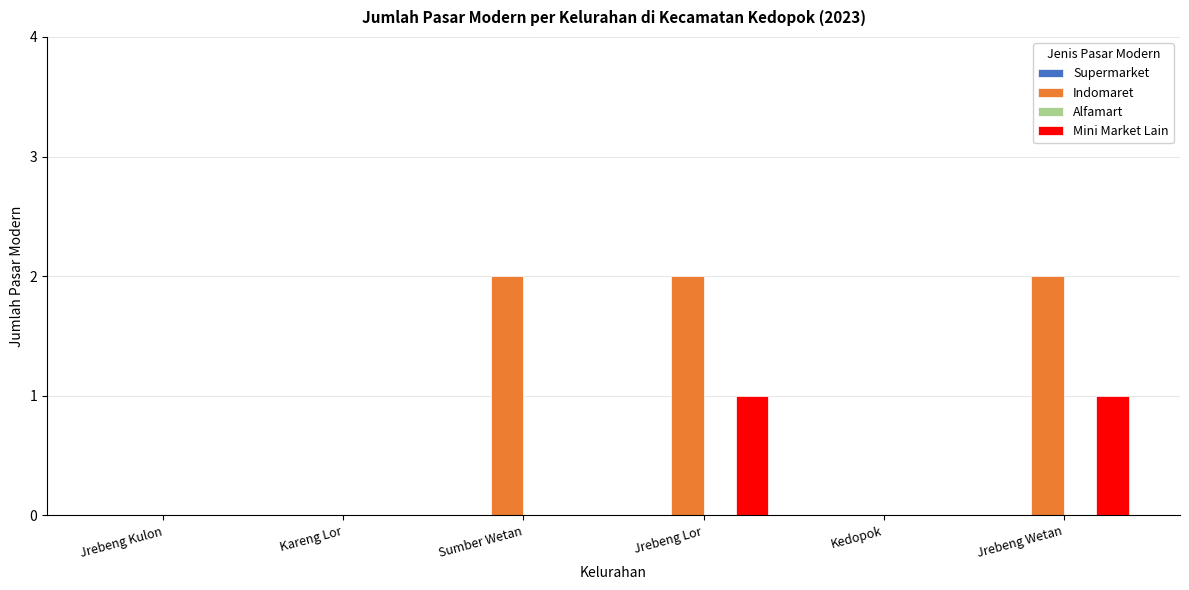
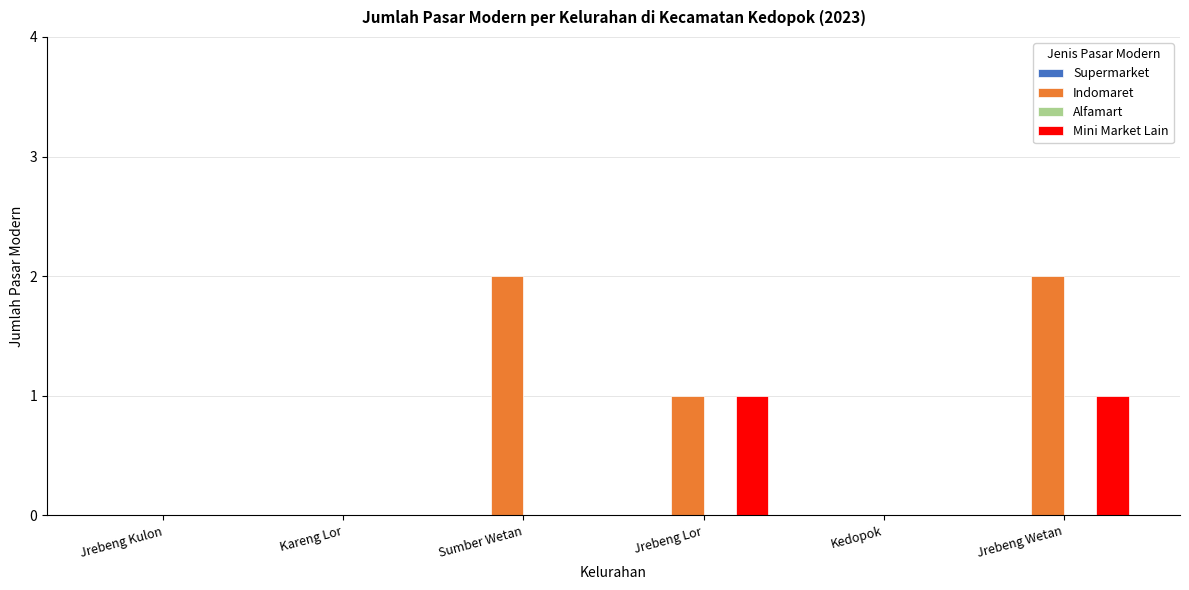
Indomaret, Jrebeng Lor: 2 -> 1
